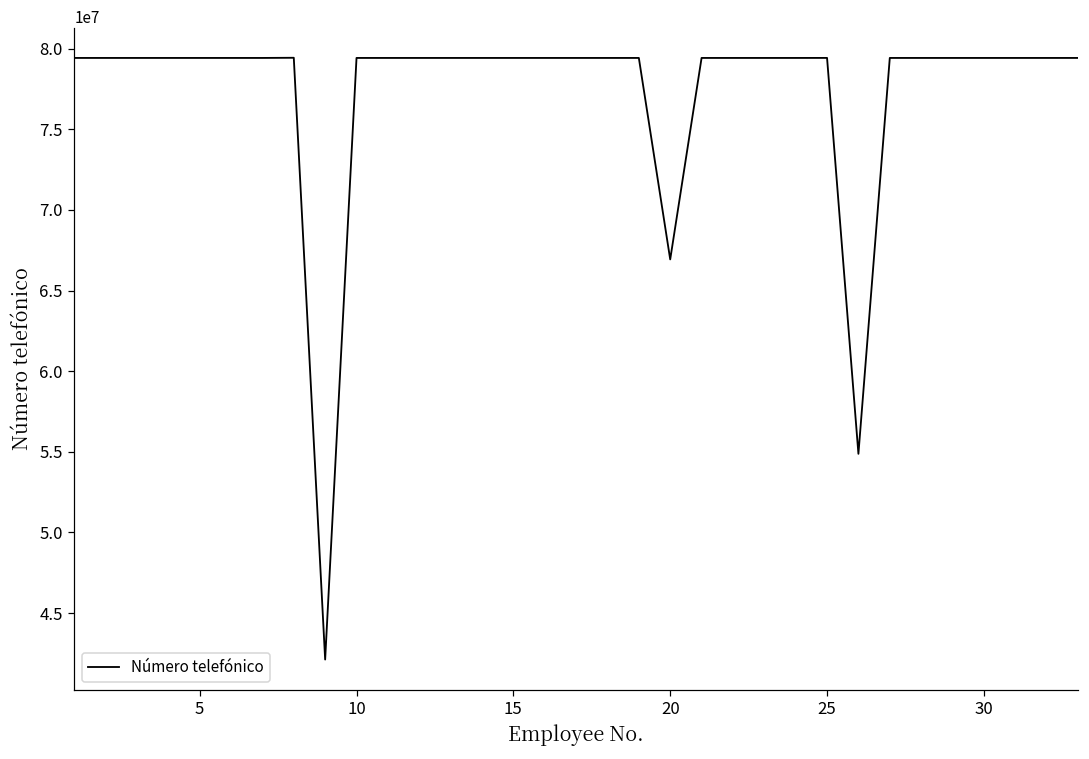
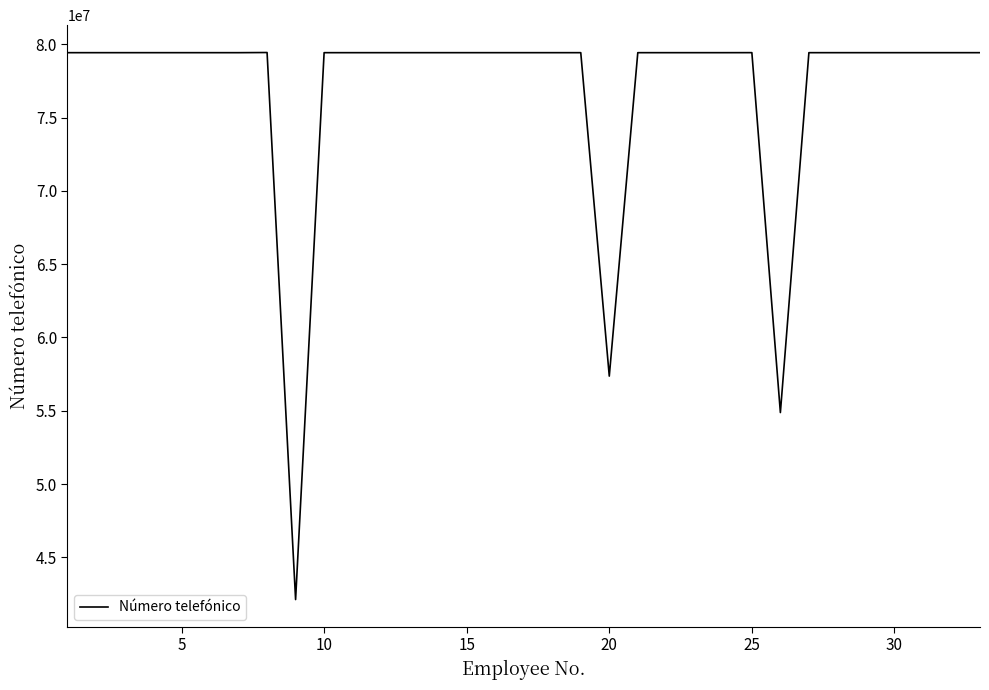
20: 66900000 -> 57400000
